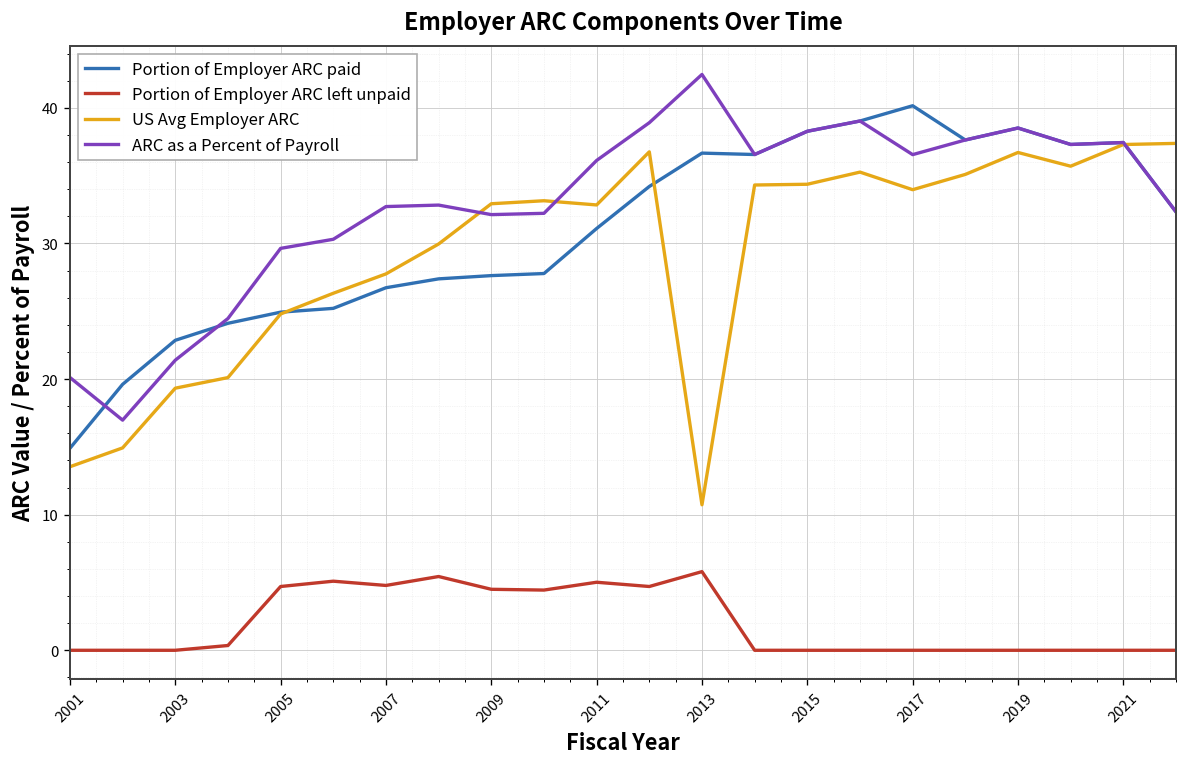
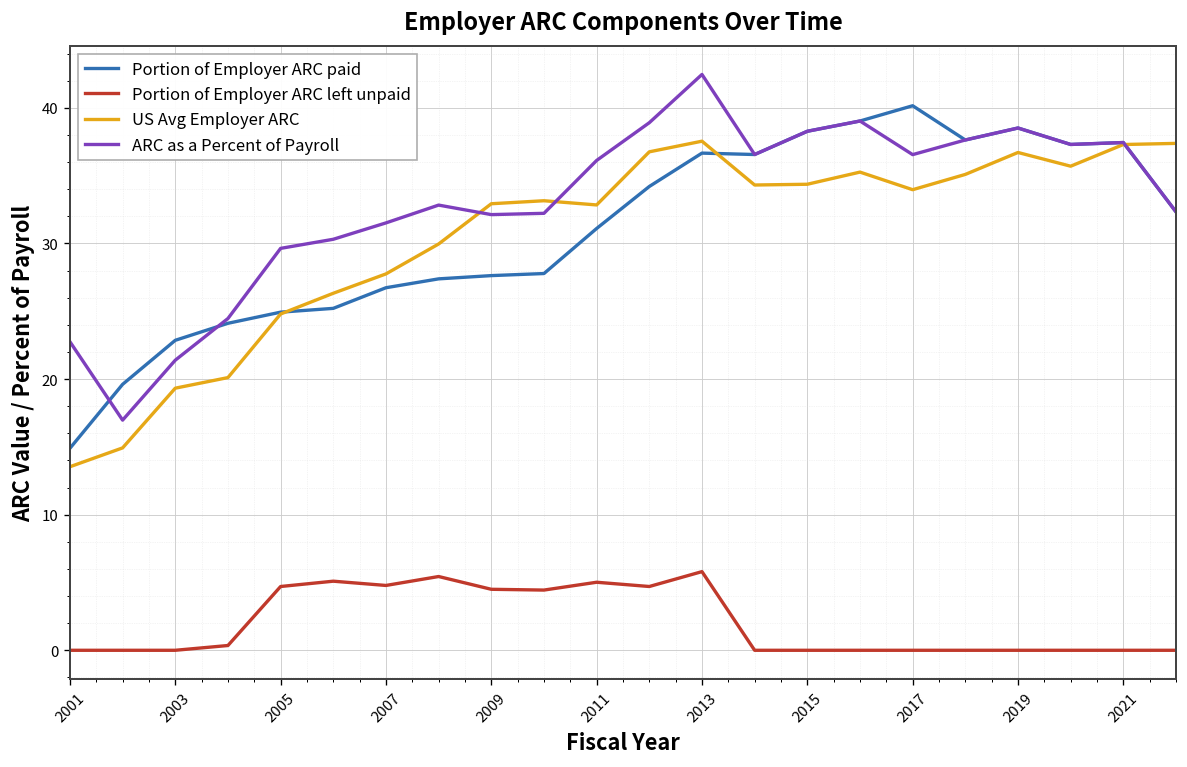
ARC as a Percent of Payroll, 2001: 20.1 -> 22.7
ARC as a Percent of Payroll, 2007: 32.7 -> 31.5
US Avg Employer ARC, 2013: 10.7 -> 37.5
